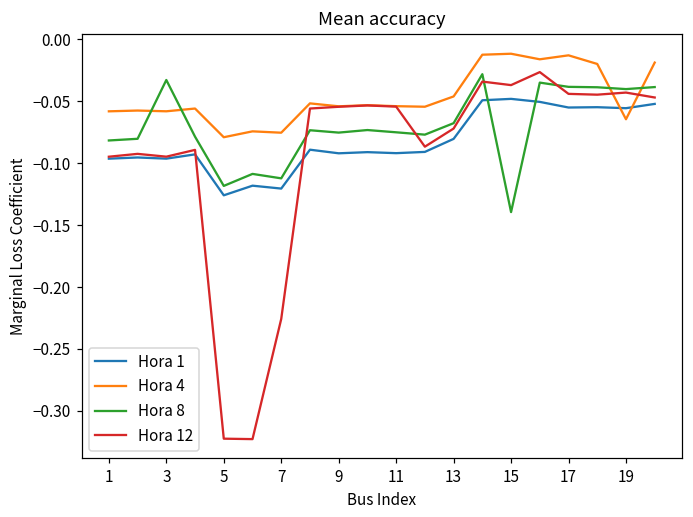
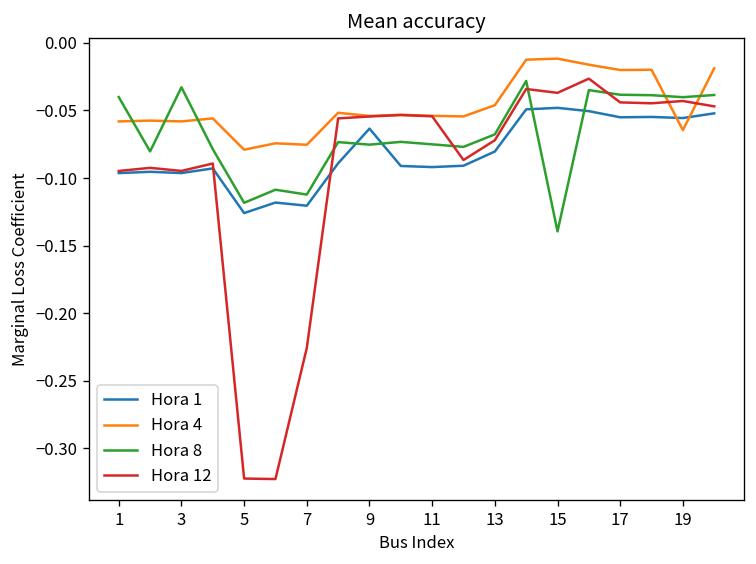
Hora 8, 1: -0.082 -> -0.040
Hora 1, 9: -0.092 -> -0.063
Hora 4, 17: -0.013 -> -0.020
